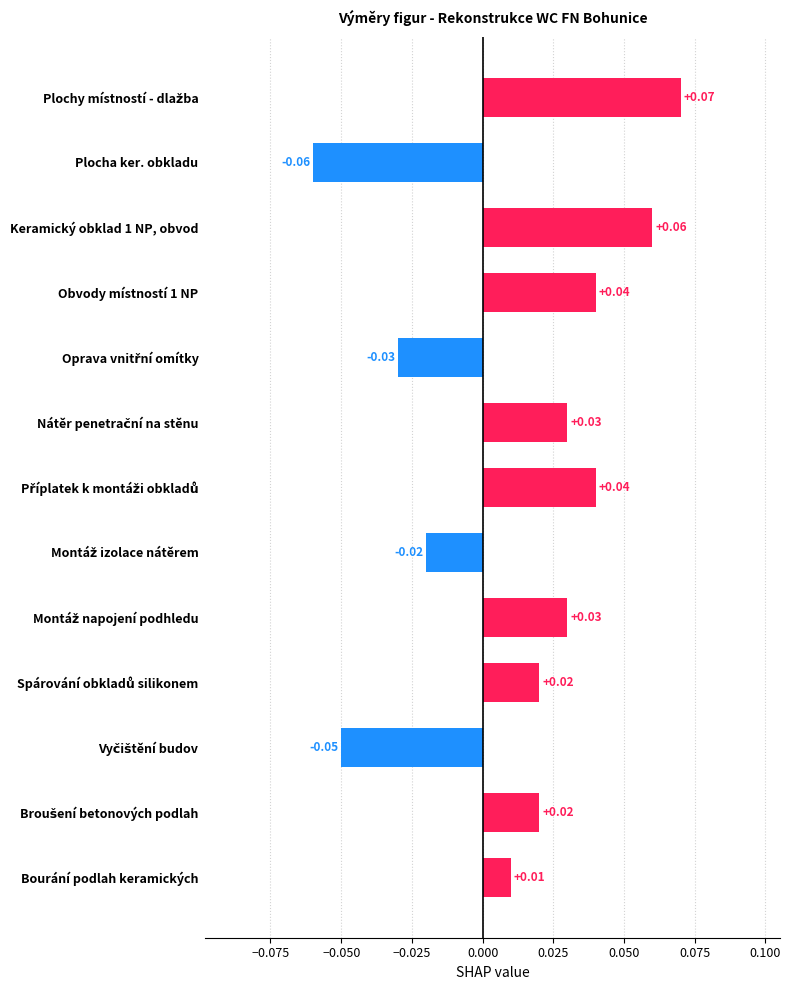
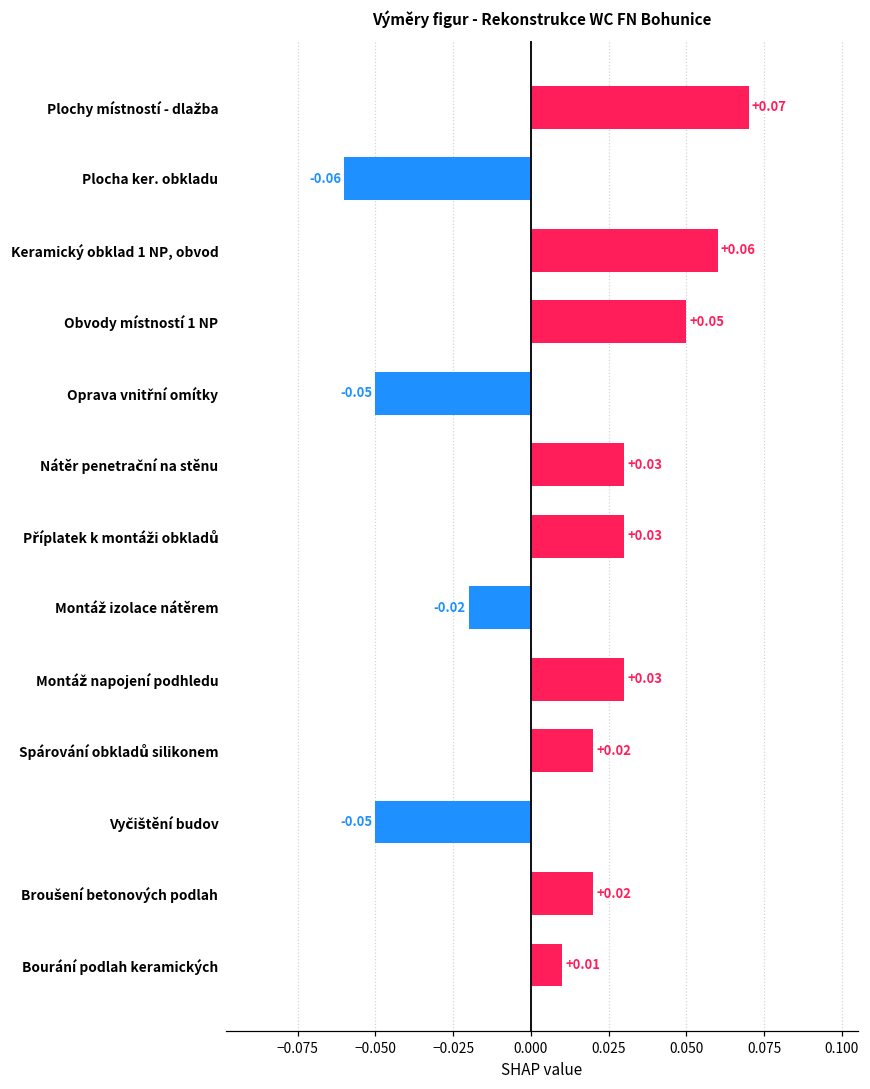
Obvody místností 1 NP: +0.04 -> +0.05
Oprava vnitřní omítky: -0.03 -> -0.05
Příplatek k montáži obkladů: +0.04 -> +0.03
